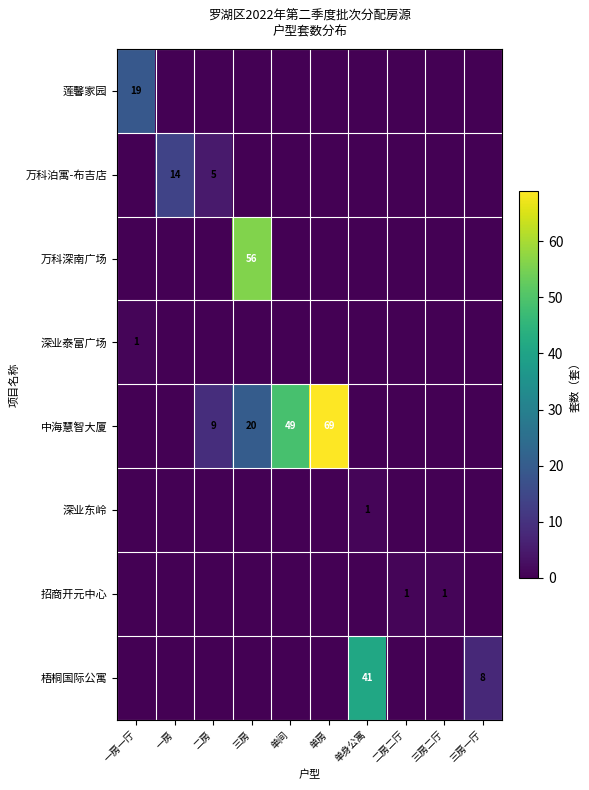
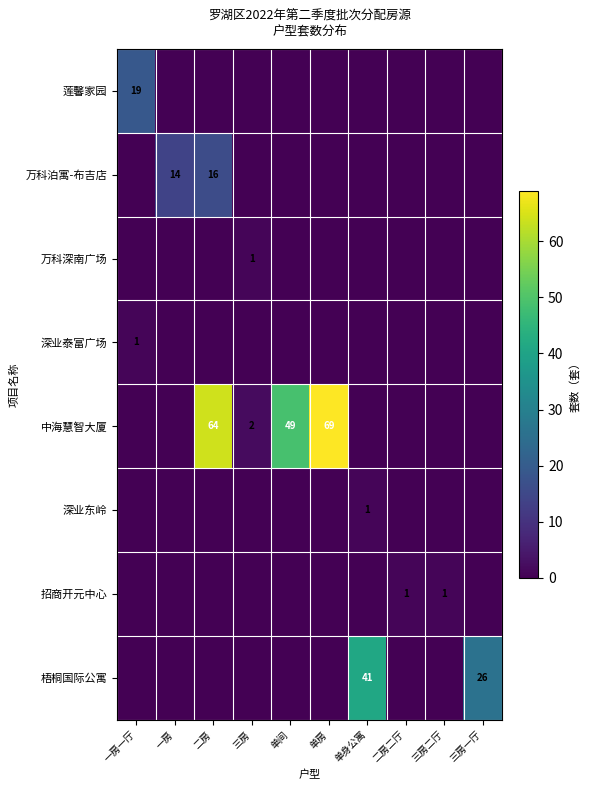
万科泊寓-布吉店, 二房: 5 -> 16
万科深南广场, 三房: 56 -> 1
中海慧智大厦, 二房: 9 -> 64
中海慧智大厦, 三房: 20 -> 2
梧桐国际公寓, 三房一厅: 8 -> 26
